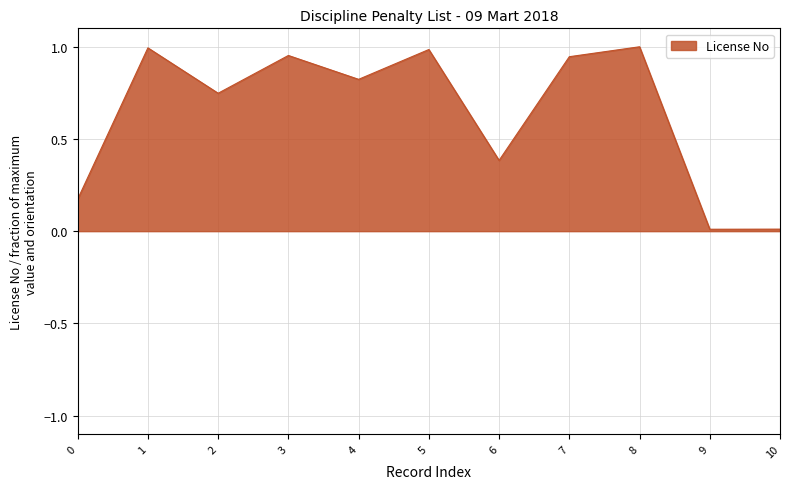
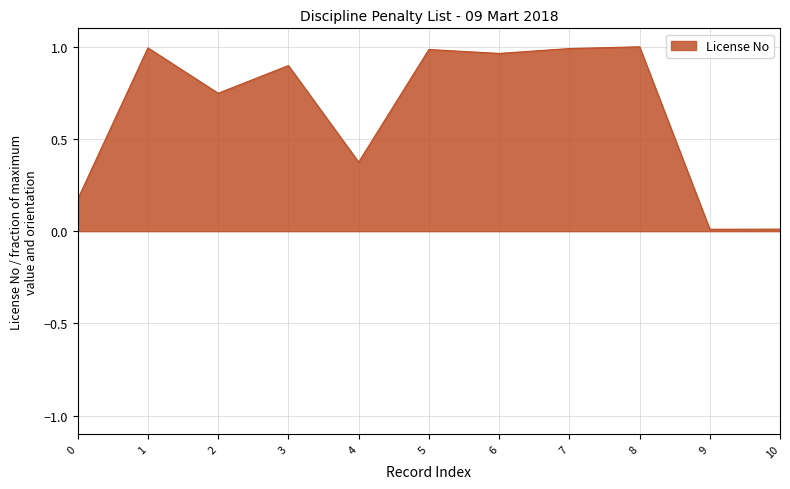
3: 0.95 -> 0.90
4: 0.82 -> 0.37
6: 0.38 -> 0.96
7: 0.95 -> 0.99
